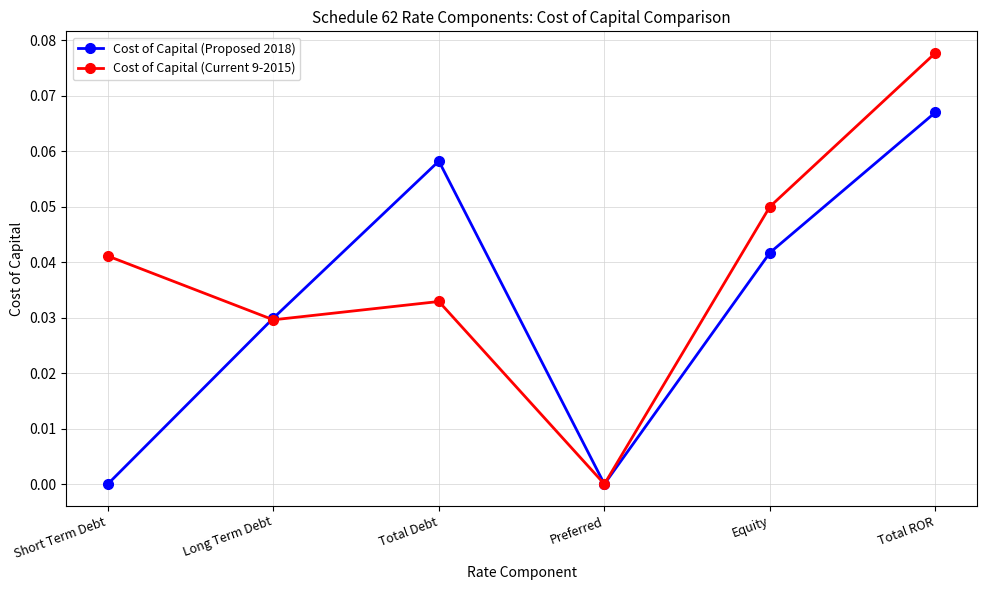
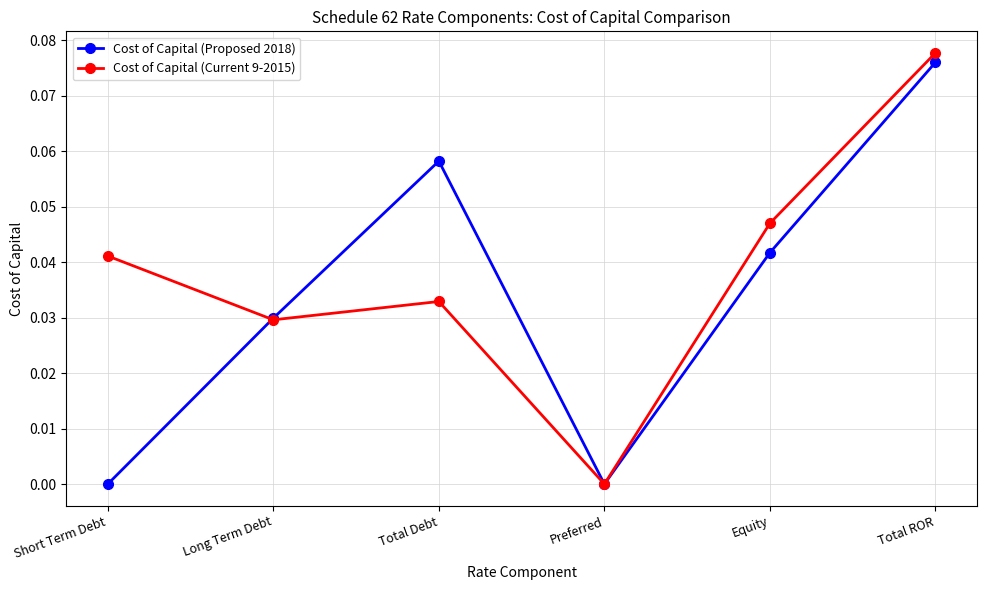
Cost of Capital (Current 9-2015), Equity: 0.050 -> 0.047
Cost of Capital (Proposed 2018), Total ROR: 0.067 -> 0.076
